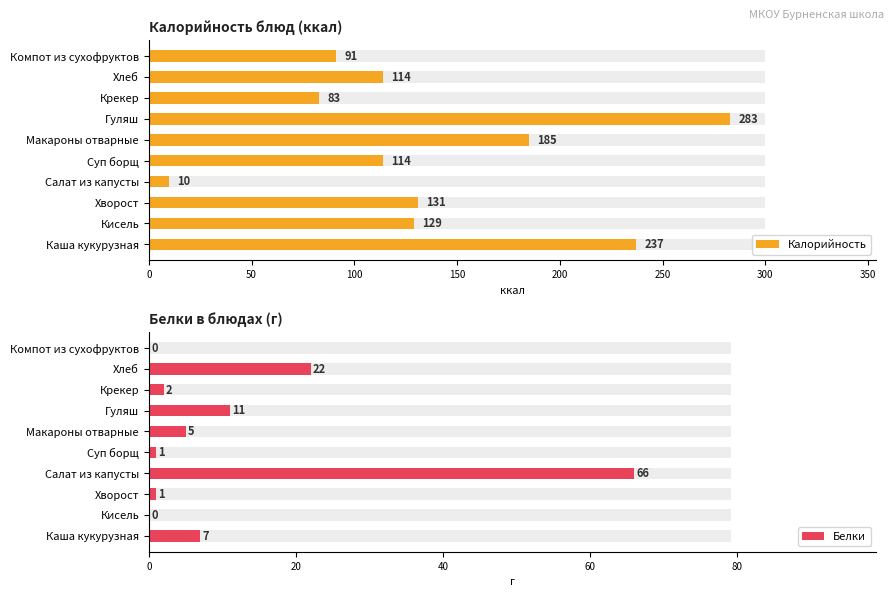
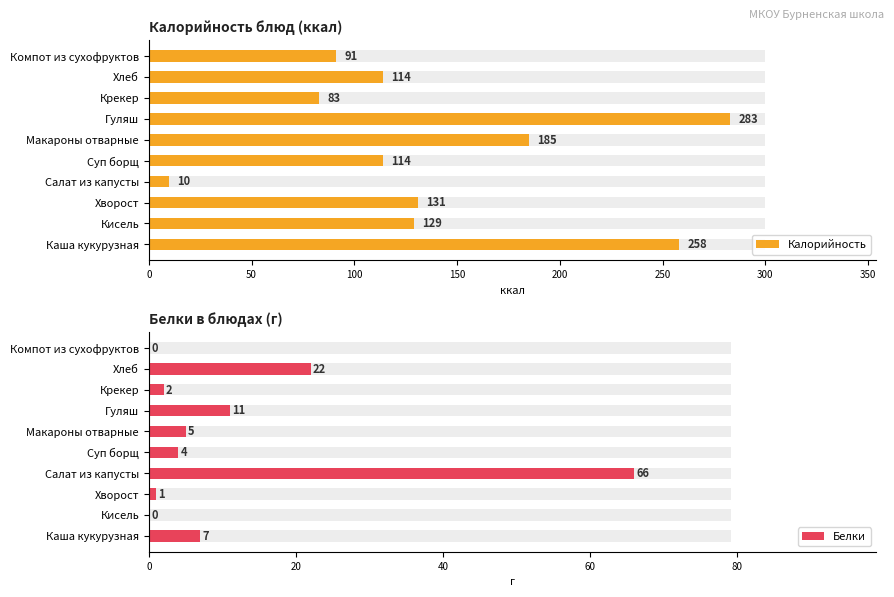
Калорийность блюд (ккал), Калорийность, Каша кукурузная: 237 -> 258
Белки в блюдах (г), Белки, Суп борщ: 1 -> 4
